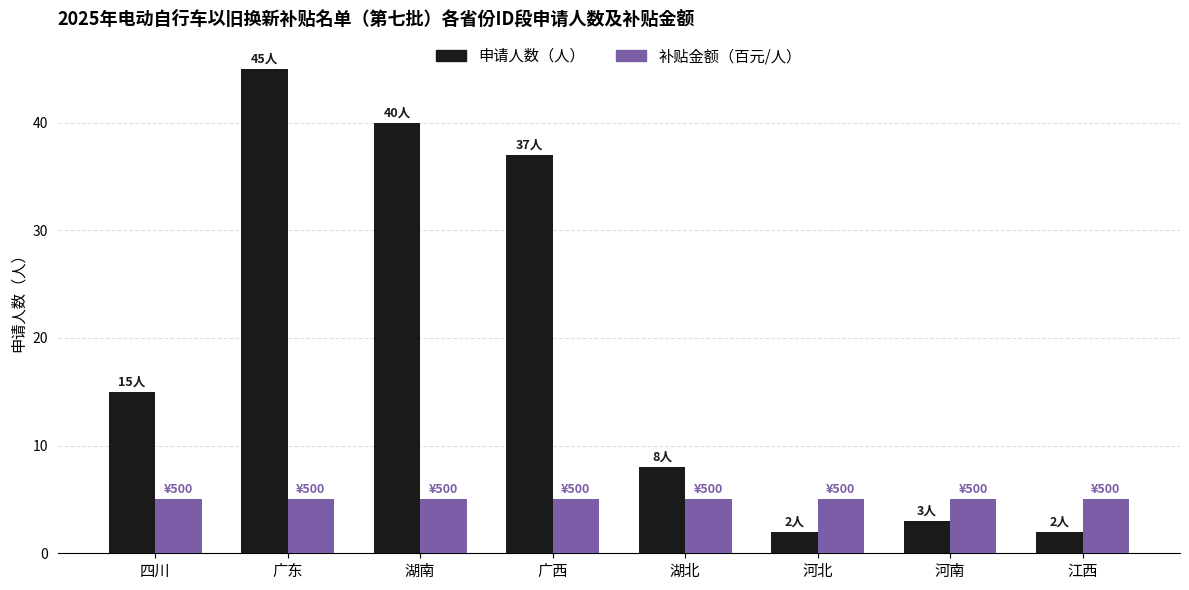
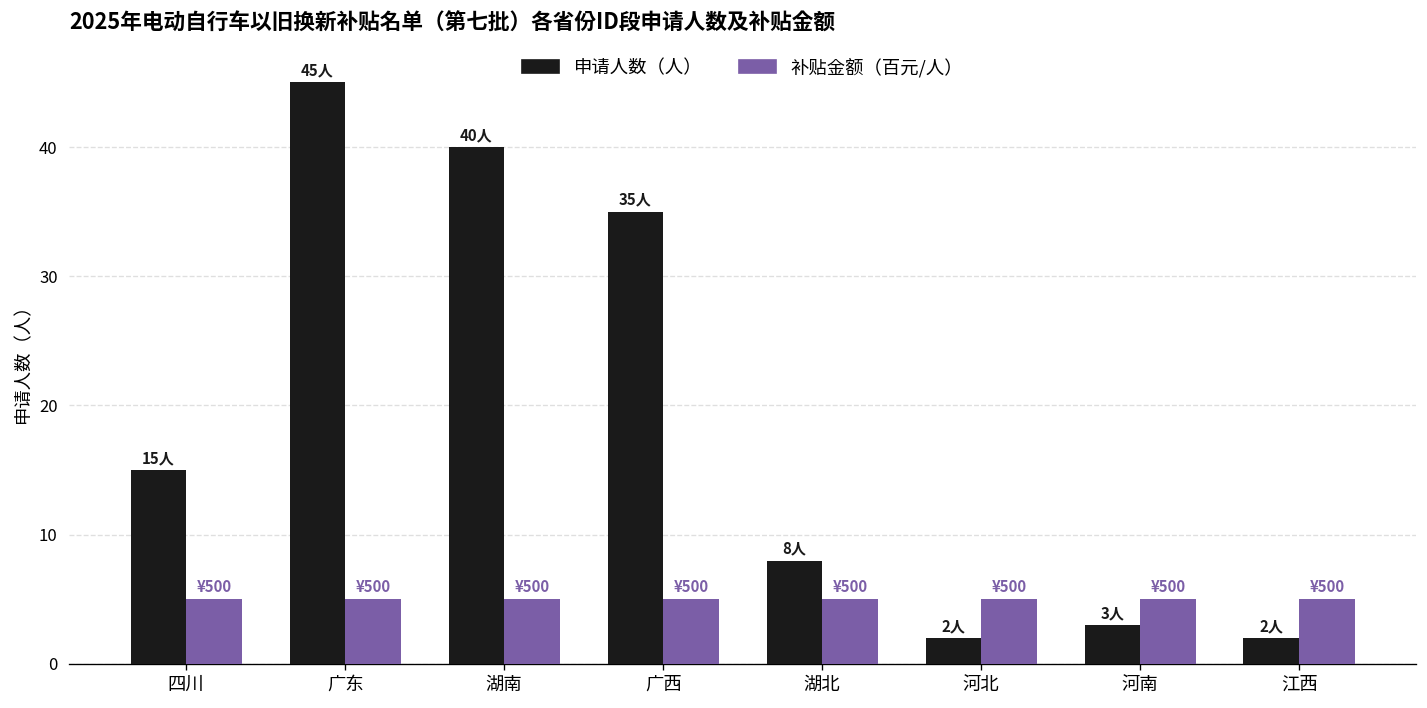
申请人数（人）, 广西: 37人 -> 35人
